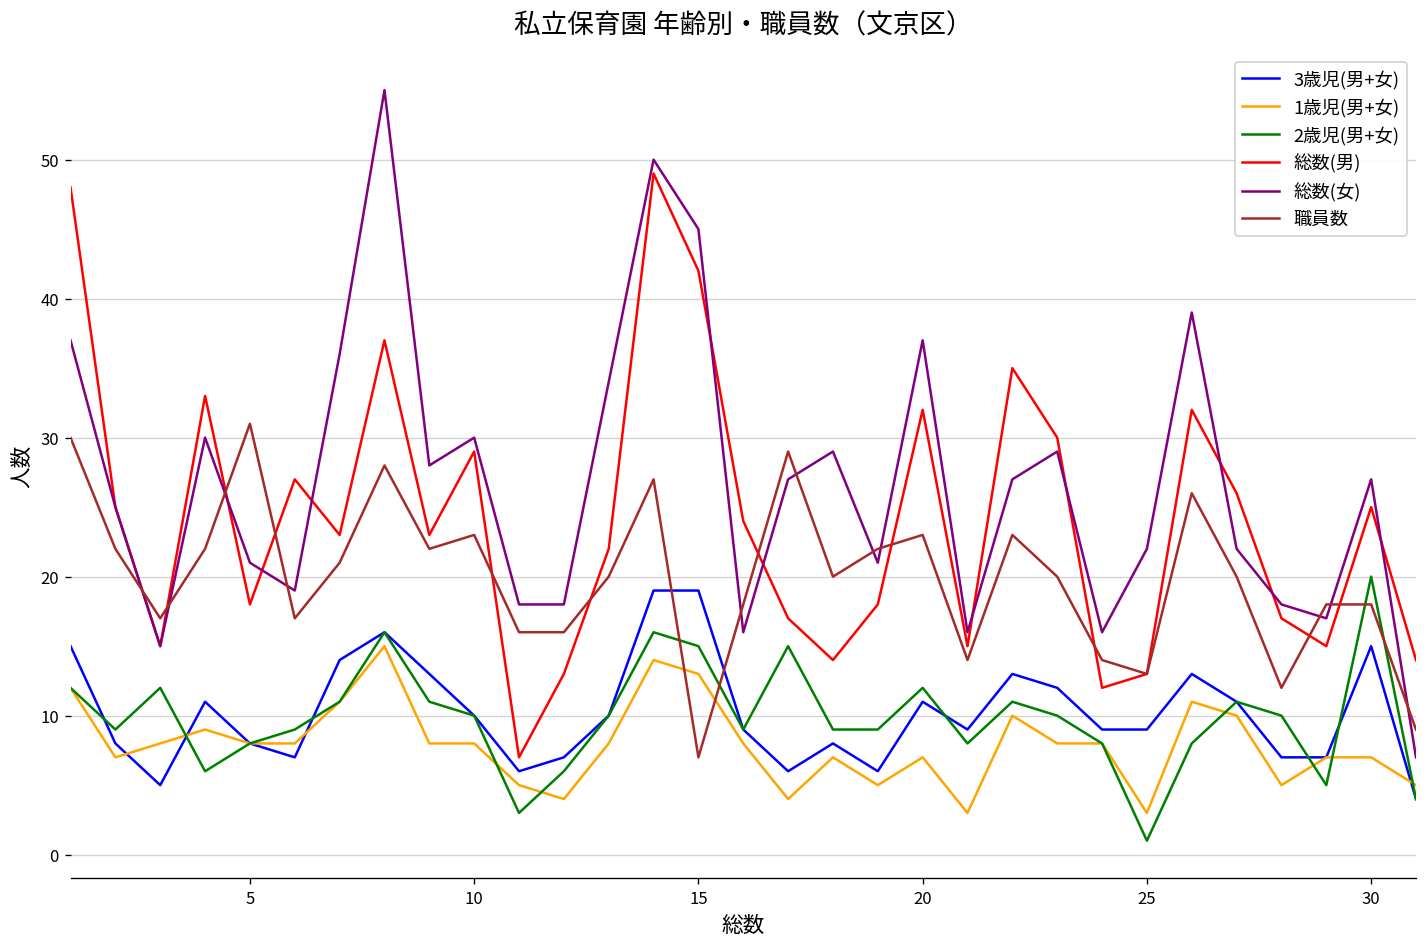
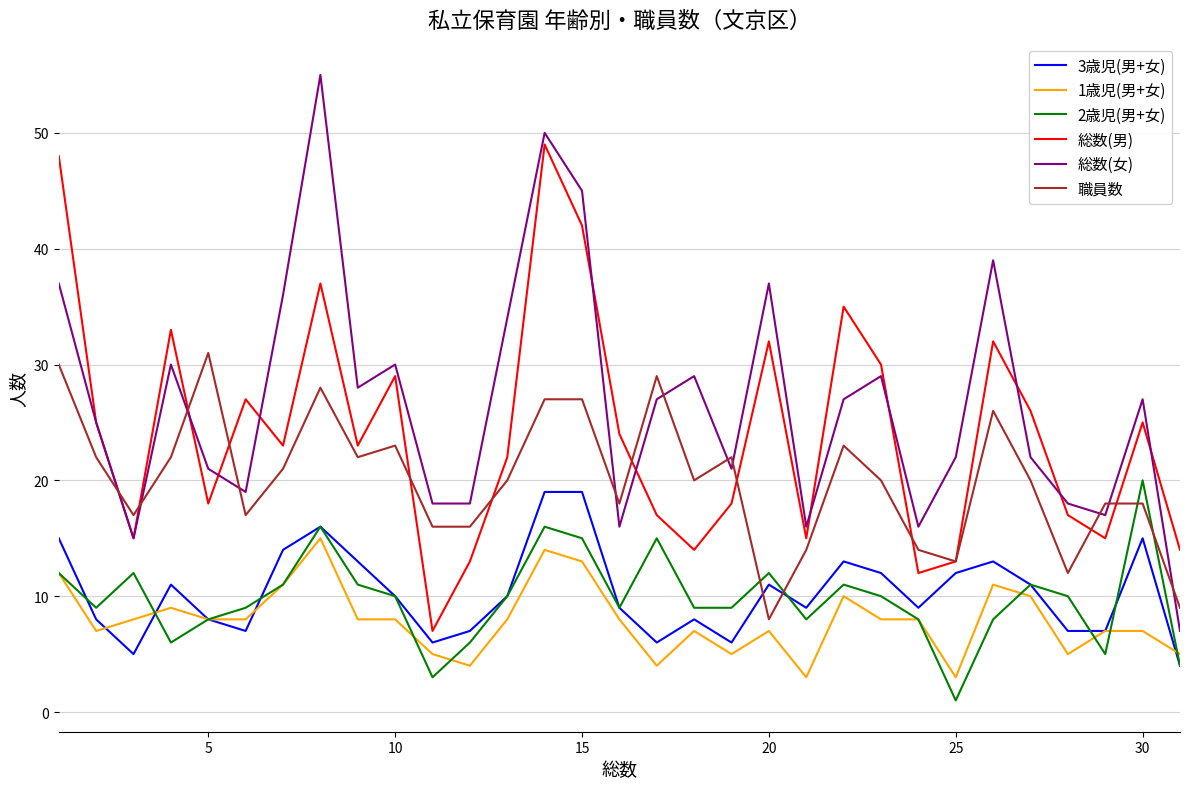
職員数, 15: 7 -> 27
職員数, 20: 23 -> 8
3歳児(男+女), 25: 9 -> 12
